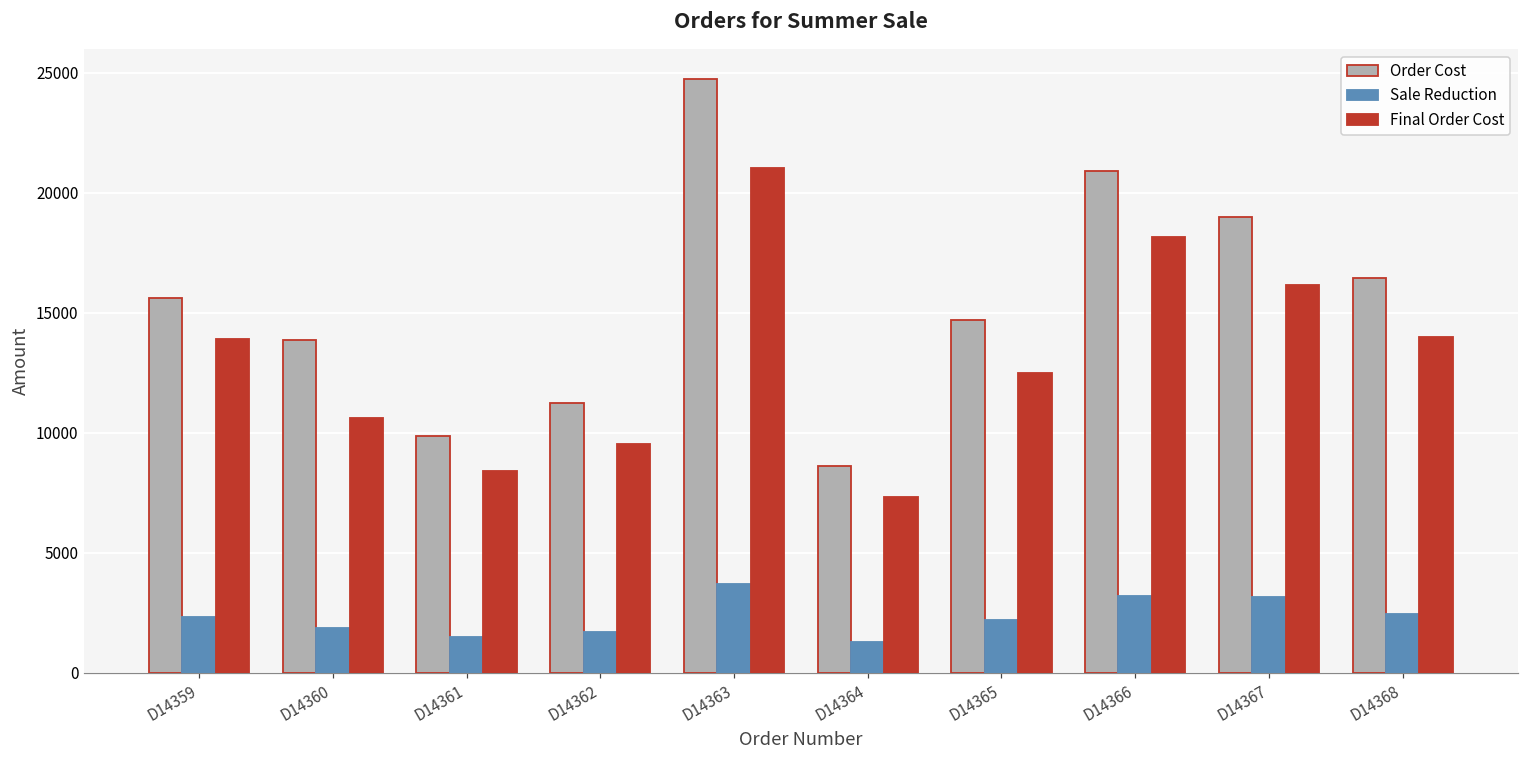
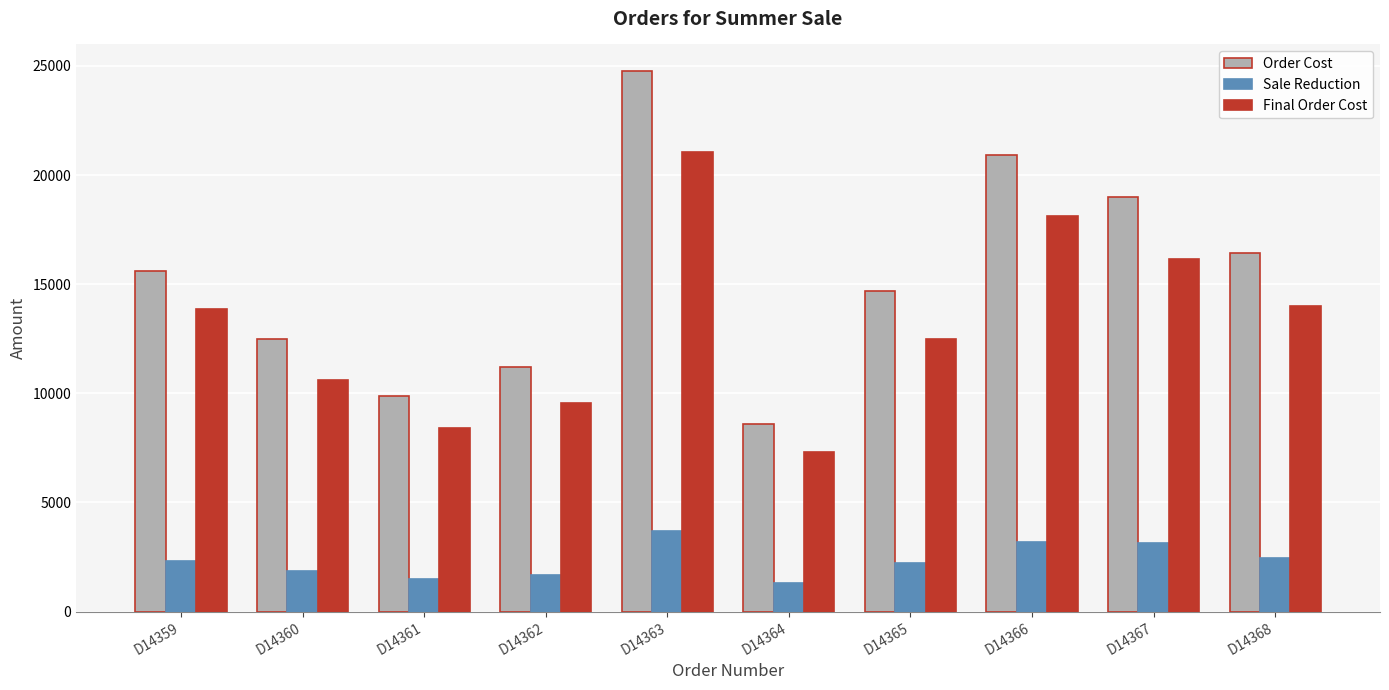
Order Cost, D14360: 13900 -> 12500
